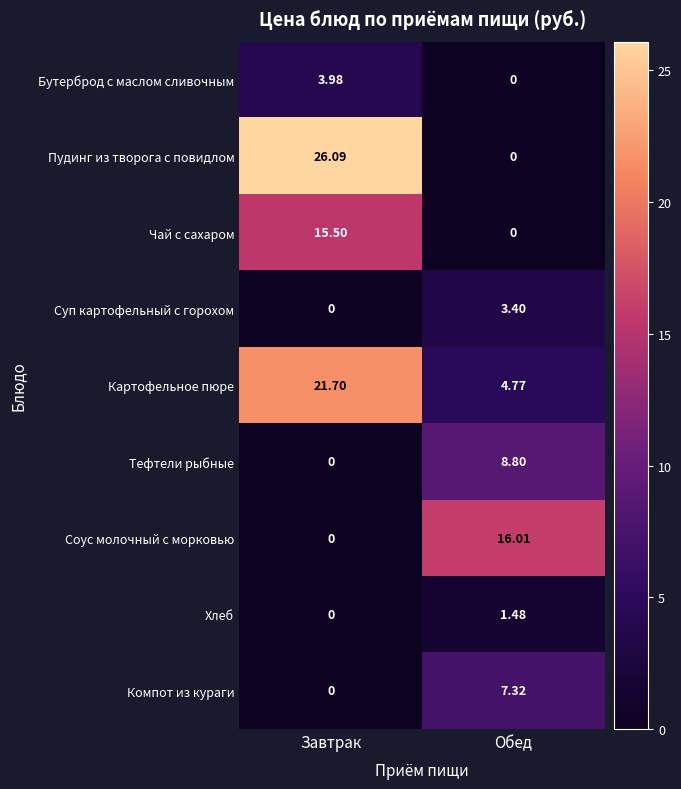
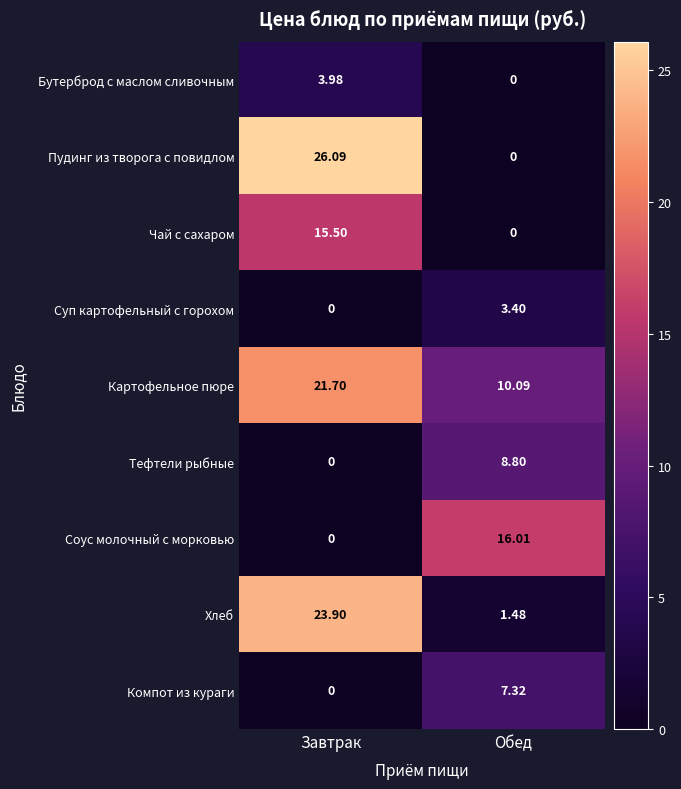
Картофельное пюре, Обед: 4.77 -> 10.09
Хлеб, Завтрак: 0 -> 23.90
